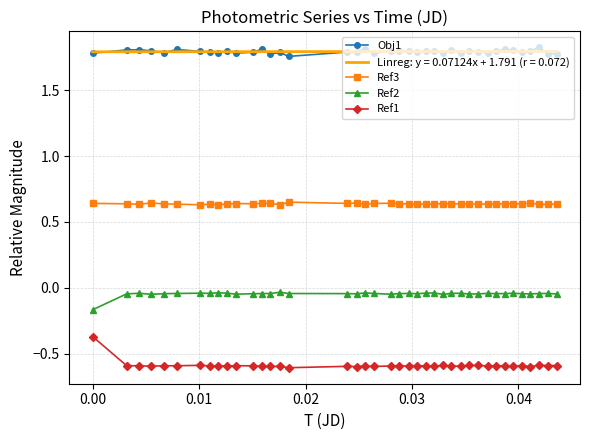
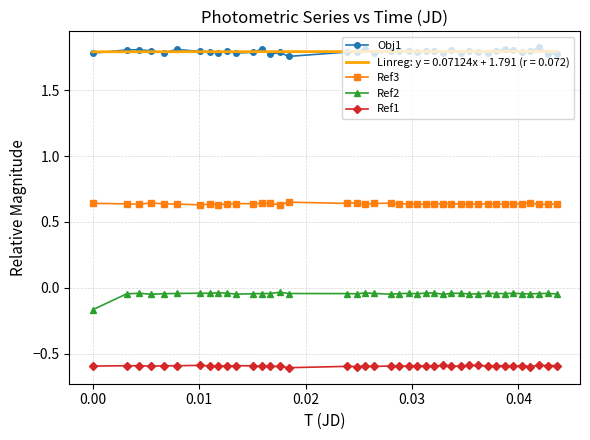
Ref1, 0.00: -0.37 -> -0.59
